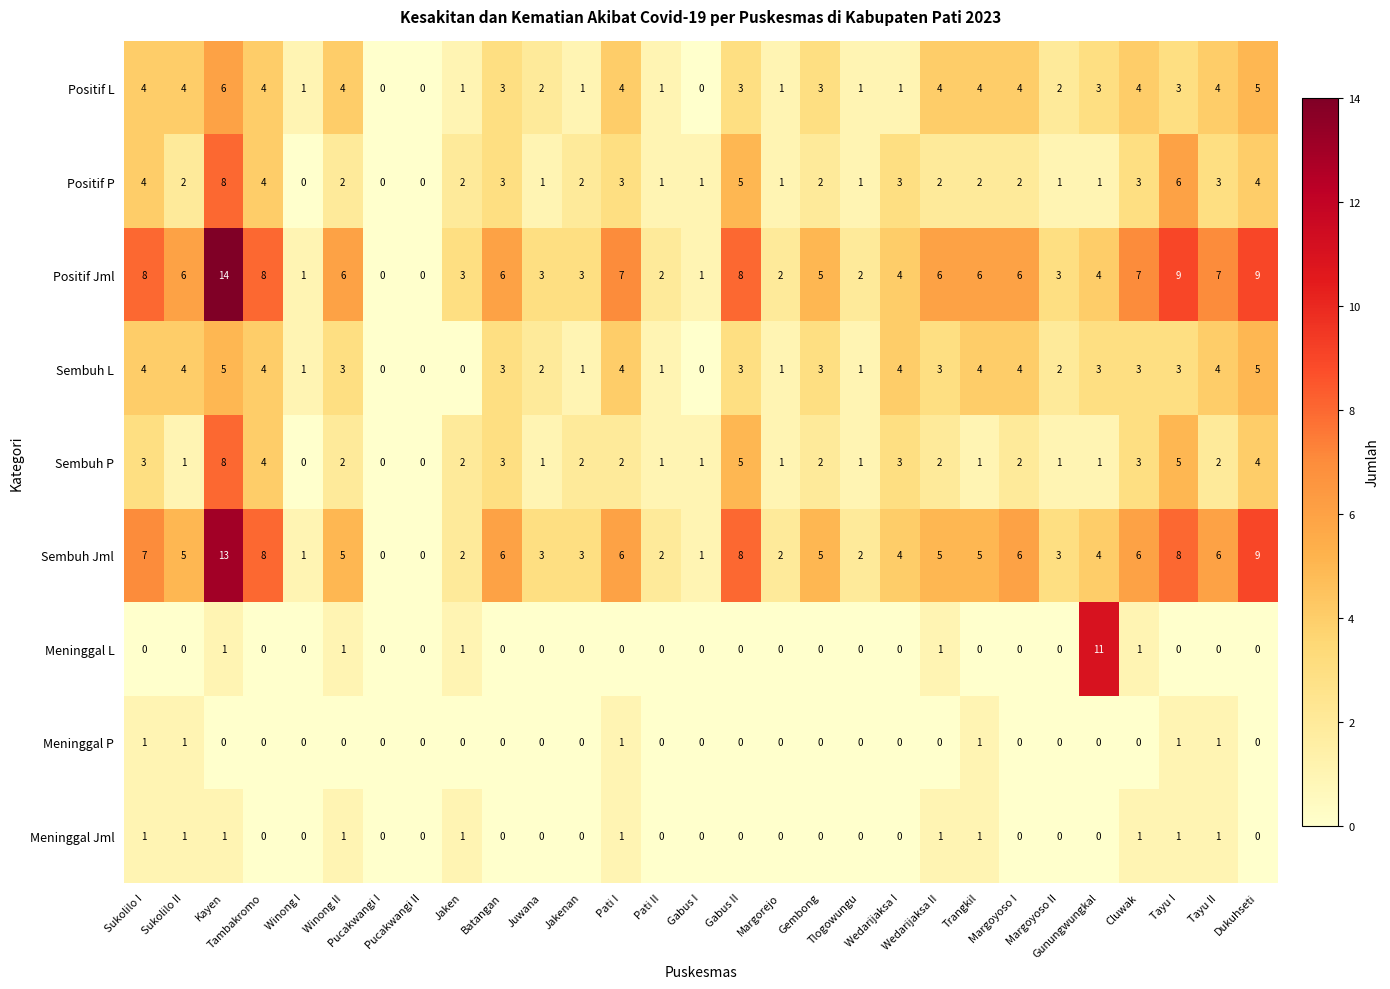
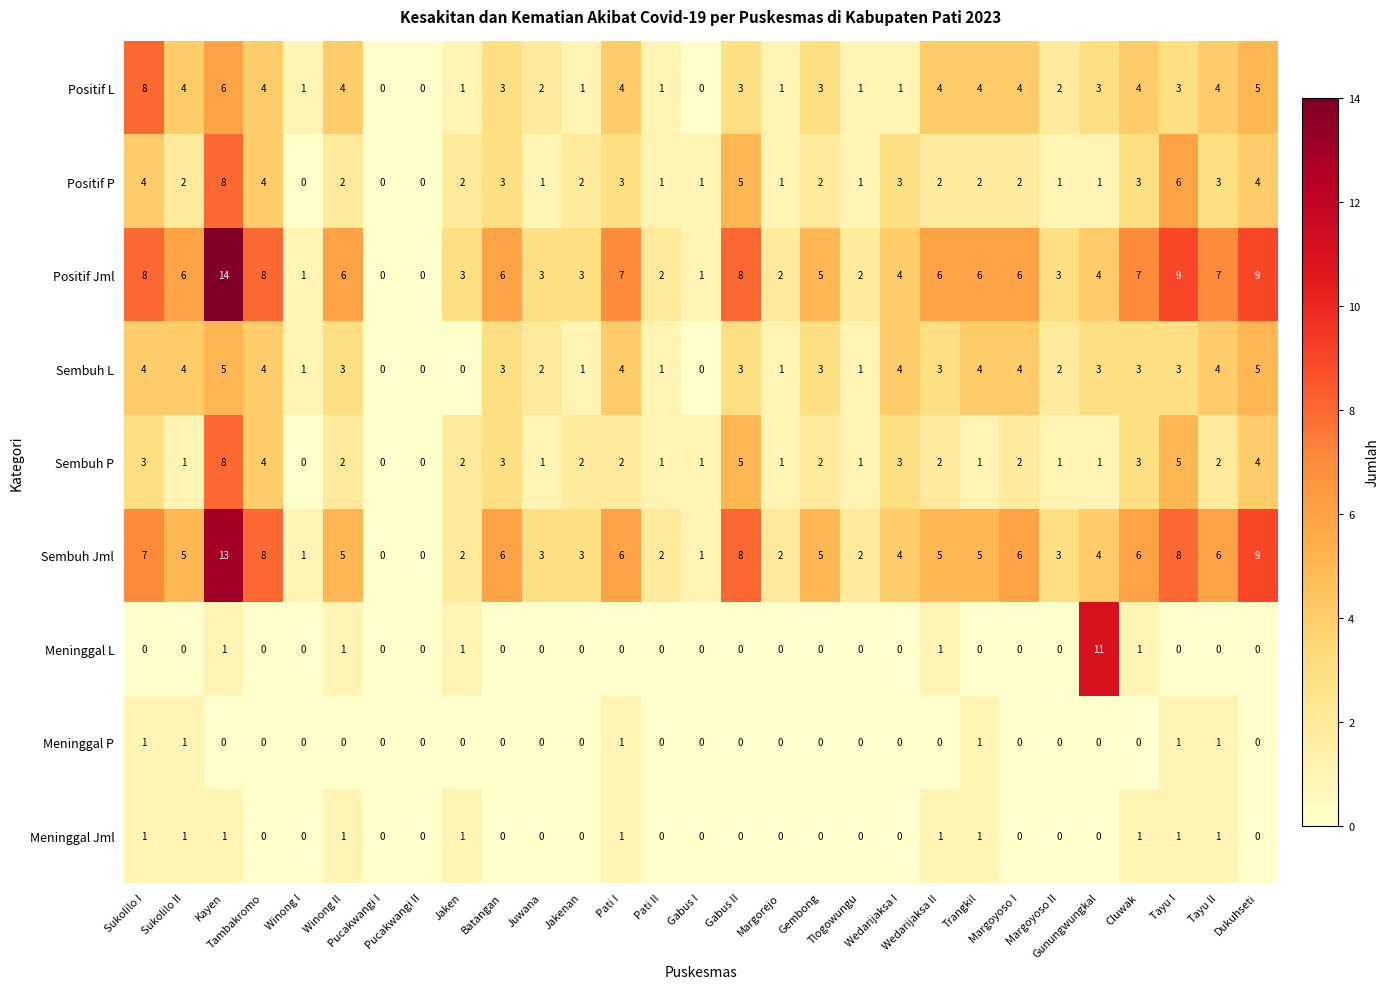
Positif L, Sukolilo I: 4 -> 8
